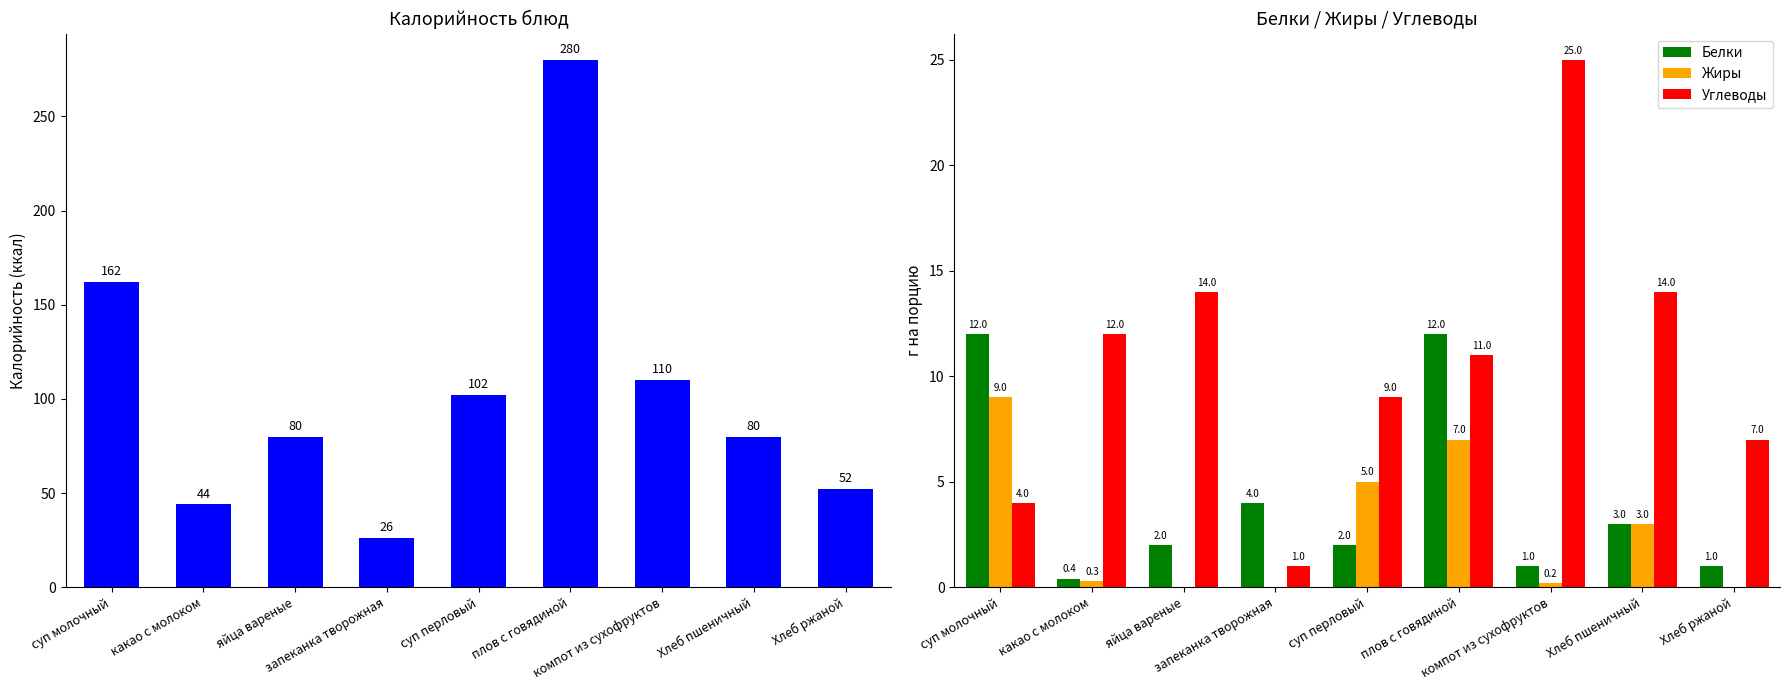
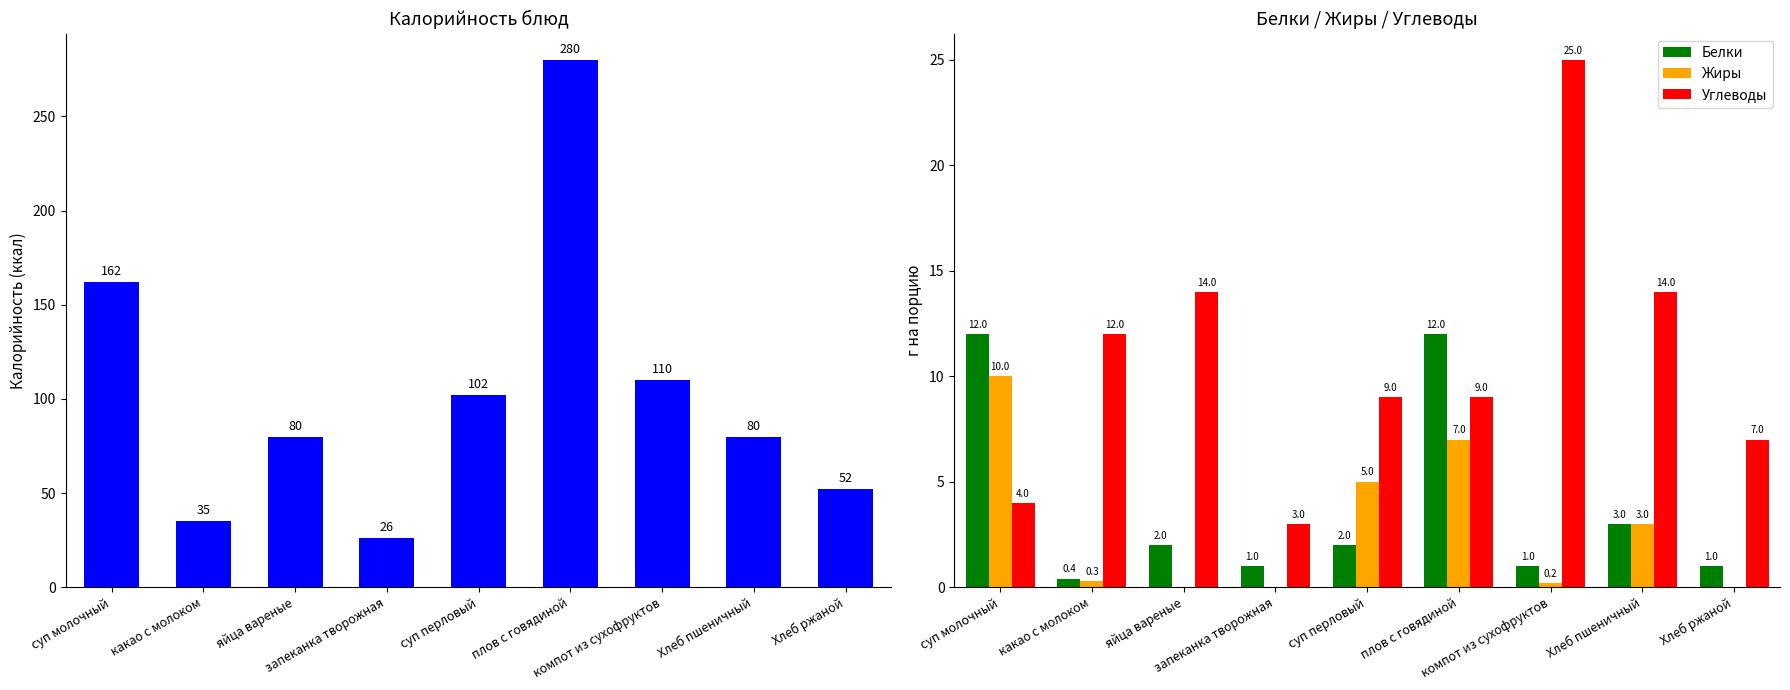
Калорийность блюд, какао с молоком: 44 -> 35
Белки / Жиры / Углеводы, Жиры, суп молочный: 9.0 -> 10.0
Белки / Жиры / Углеводы, Белки, запеканка творожная: 4.0 -> 1.0
Белки / Жиры / Углеводы, Углеводы, запеканка творожная: 1.0 -> 3.0
Белки / Жиры / Углеводы, Углеводы, плов с говядиной: 11.0 -> 9.0
